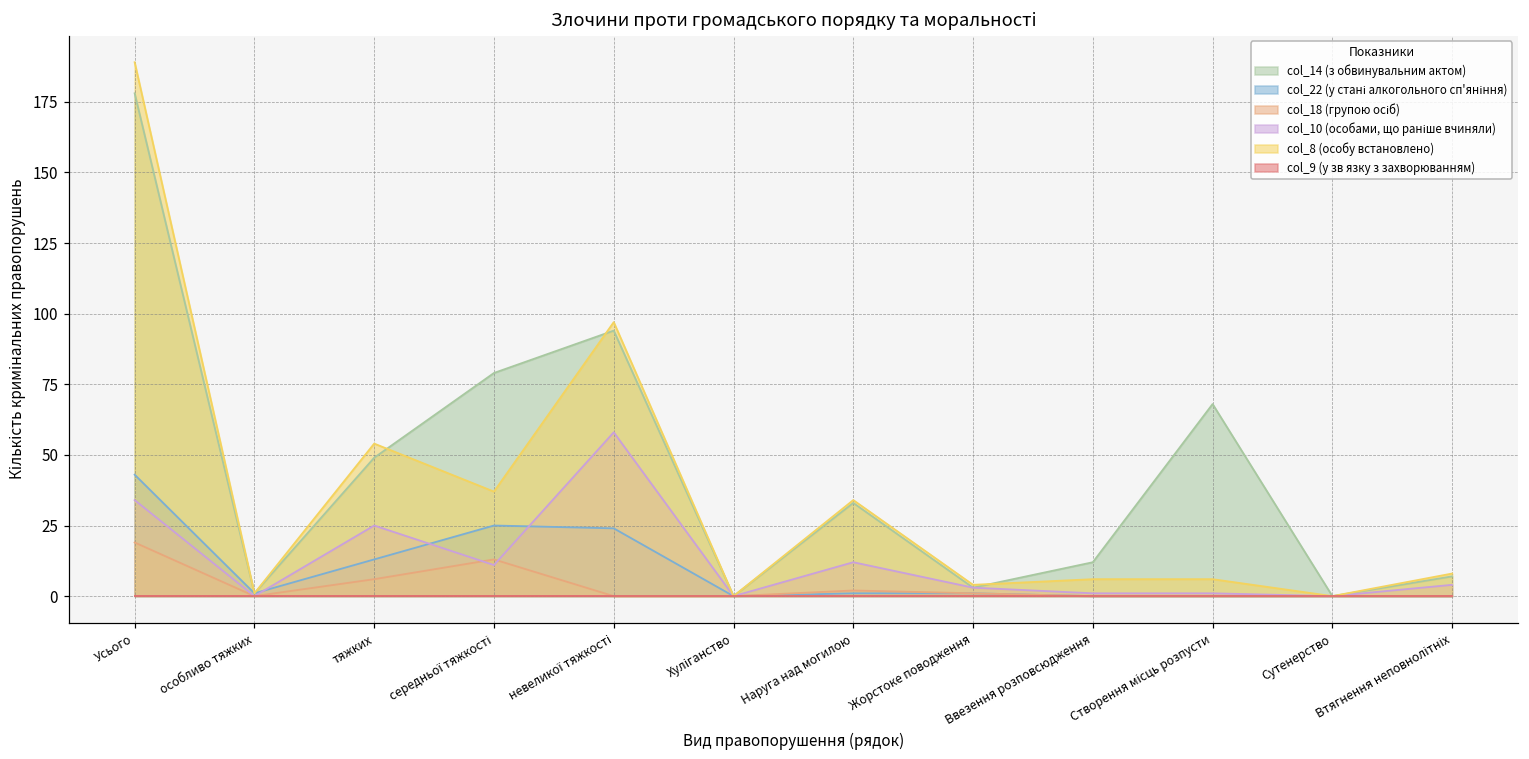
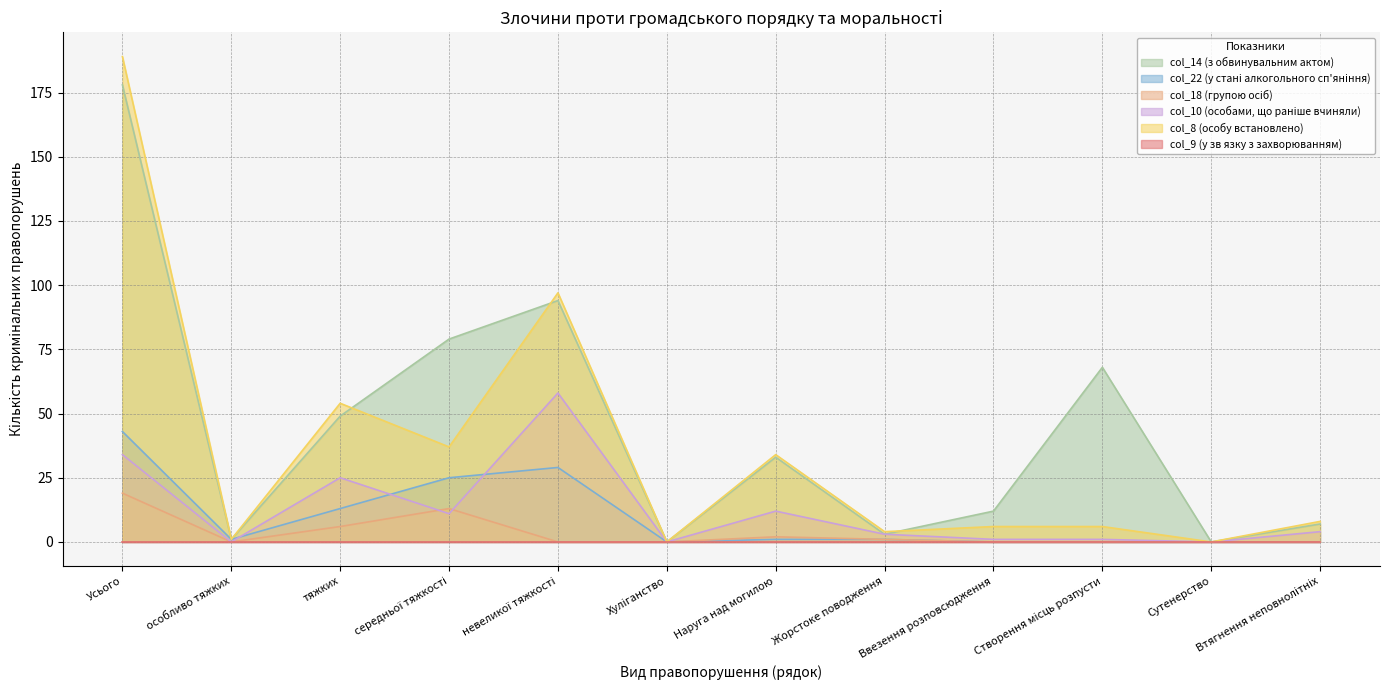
col_22 (у стані алкогольного сп'яніння), невеликої тяжкості: 24 -> 29
